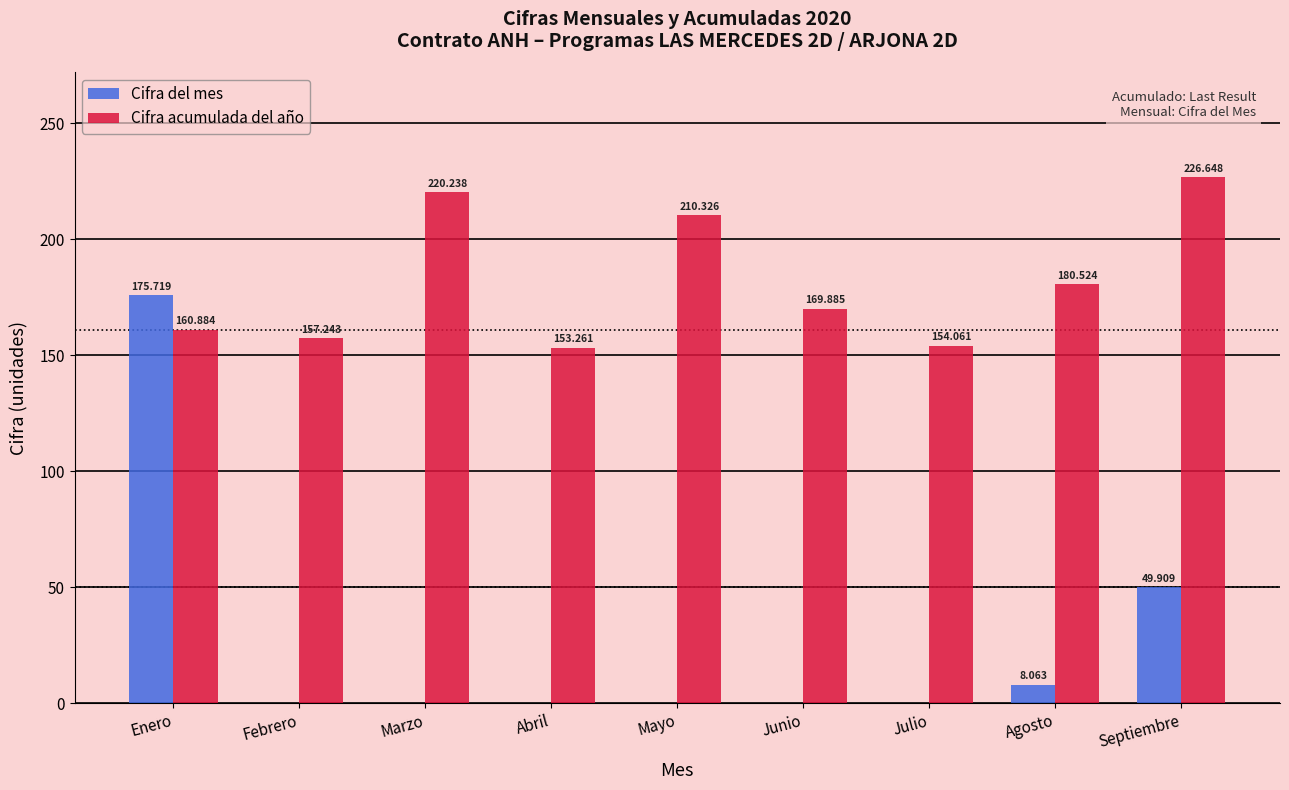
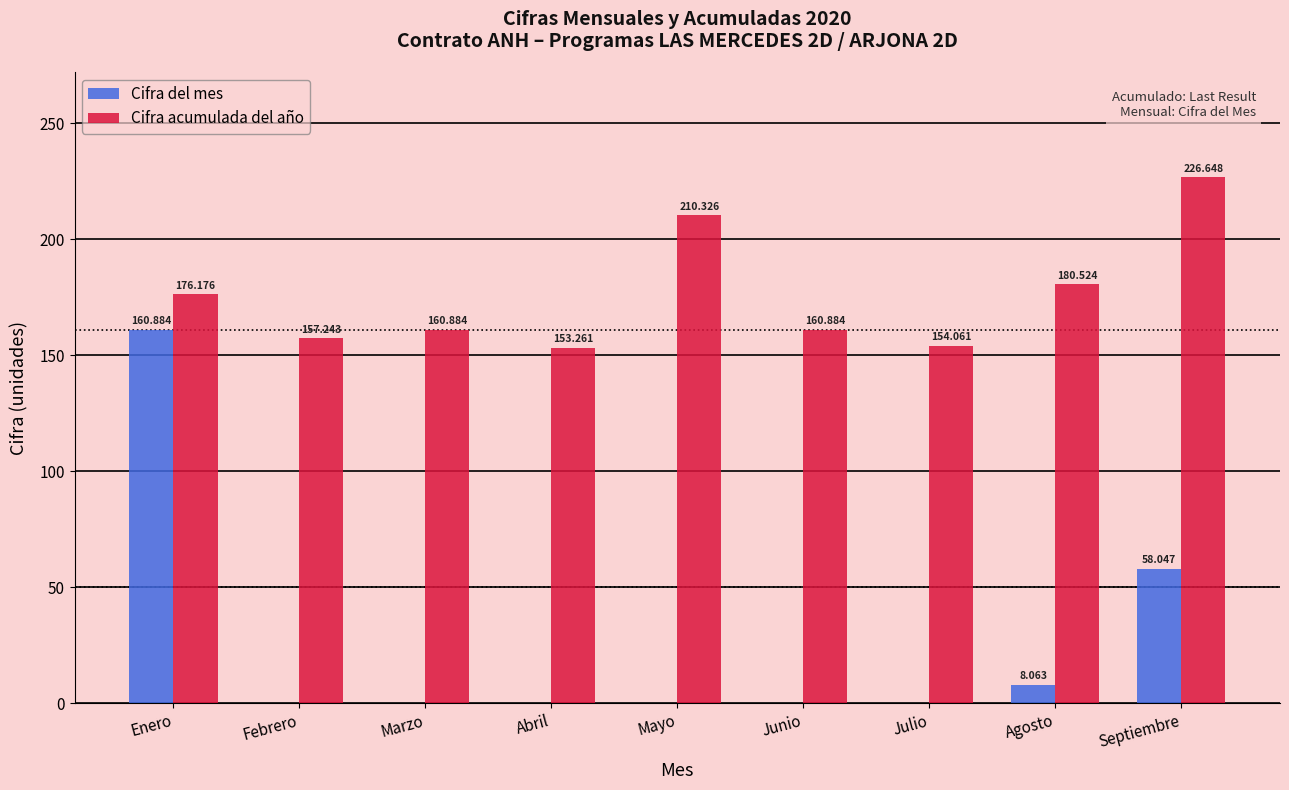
Cifra del mes, Enero: 175.719 -> 160.884
Cifra acumulada del año, Enero: 160.884 -> 176.176
Cifra acumulada del año, Marzo: 220.238 -> 160.884
Cifra acumulada del año, Junio: 169.885 -> 160.884
Cifra del mes, Septiembre: 49.909 -> 58.047
